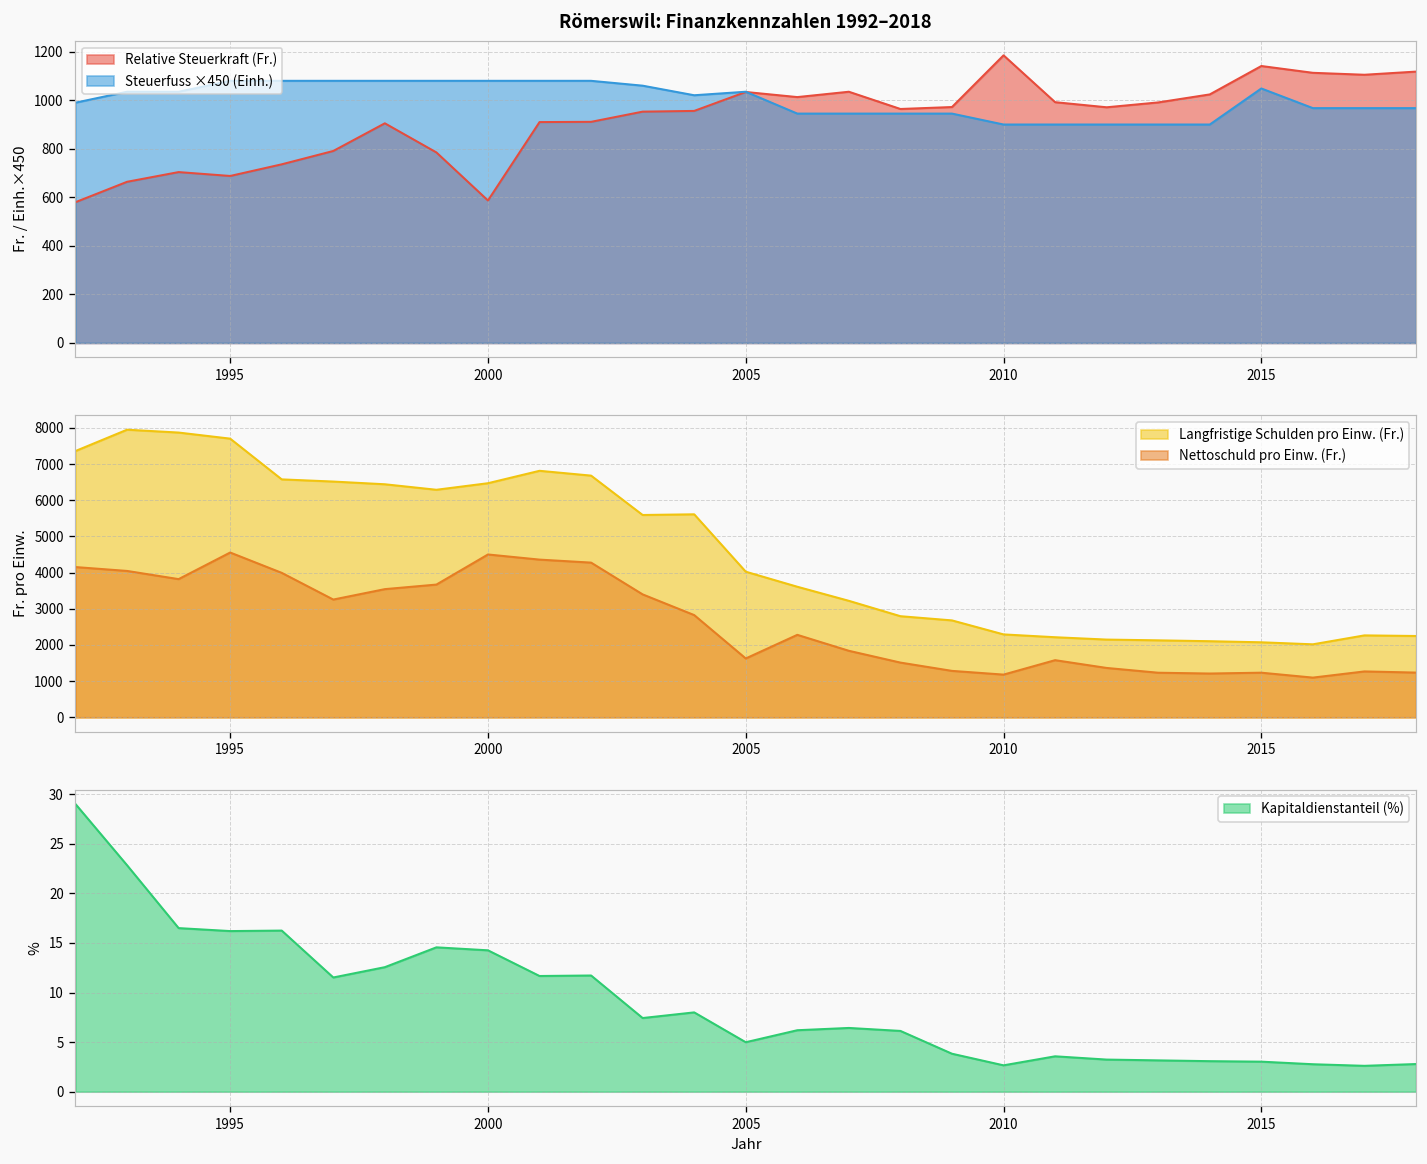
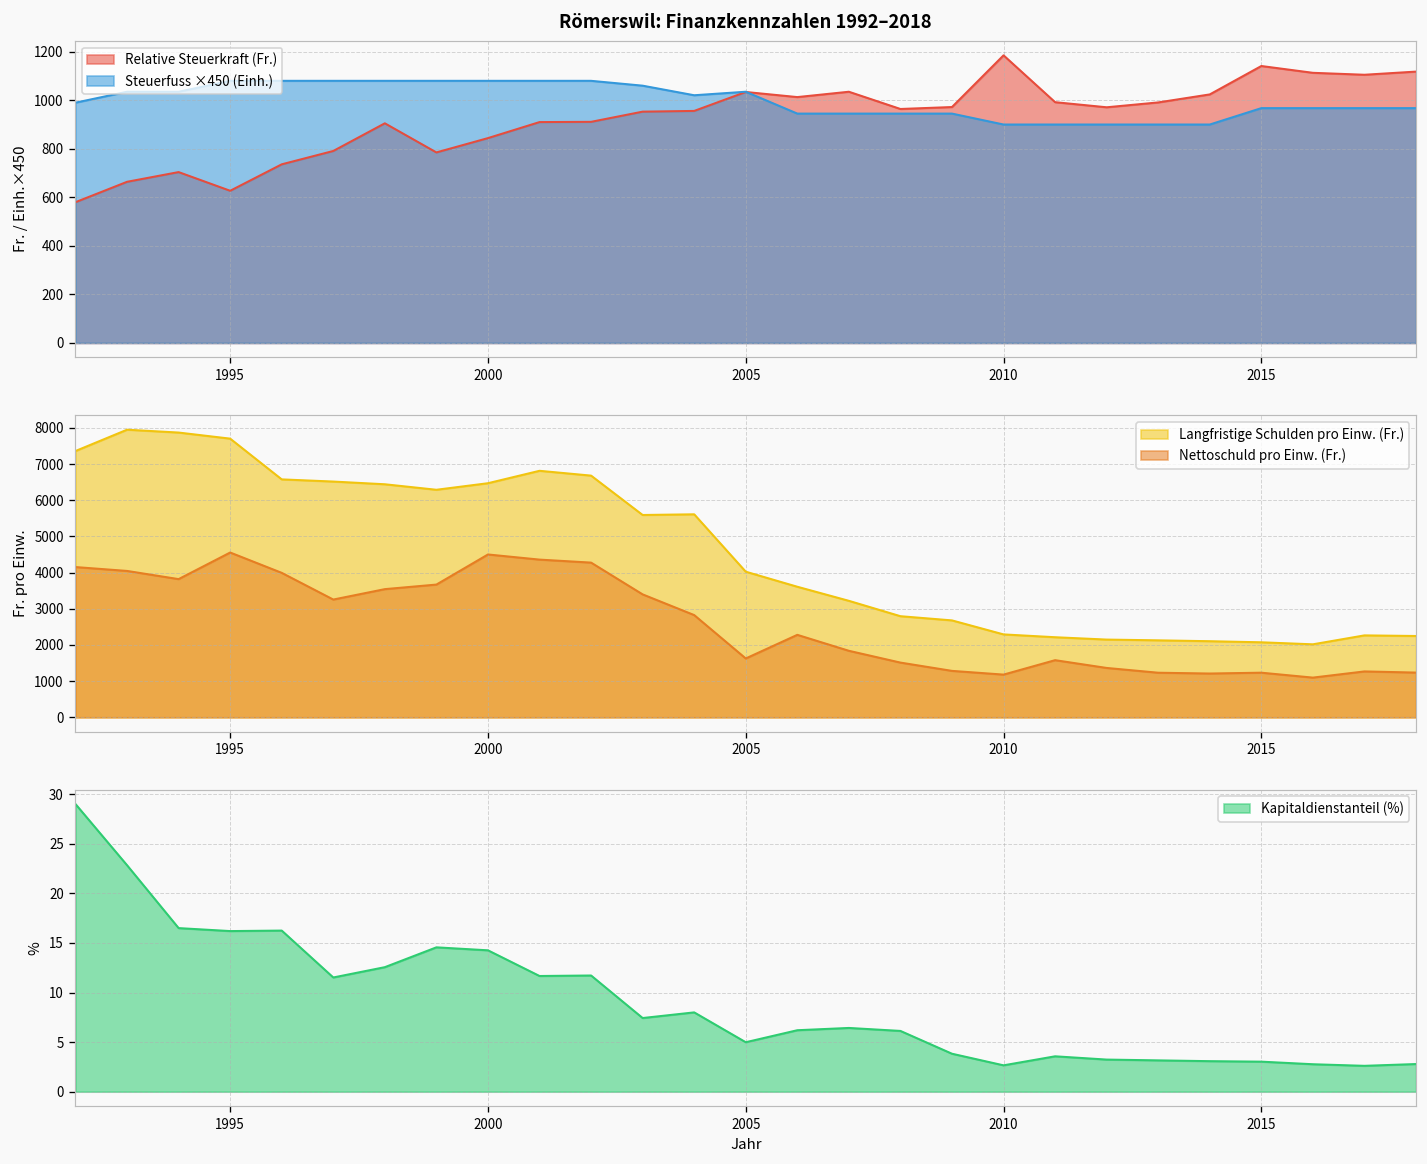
Römerswil: Finanzkennzahlen 1992–2018, Relative Steuerkraft (Fr.), 1995: 690 -> 630
Römerswil: Finanzkennzahlen 1992–2018, Relative Steuerkraft (Fr.), 2000: 590 -> 840
Römerswil: Finanzkennzahlen 1992–2018, Steuerfuss ×450 (Einh.), 2015: 1050 -> 970
